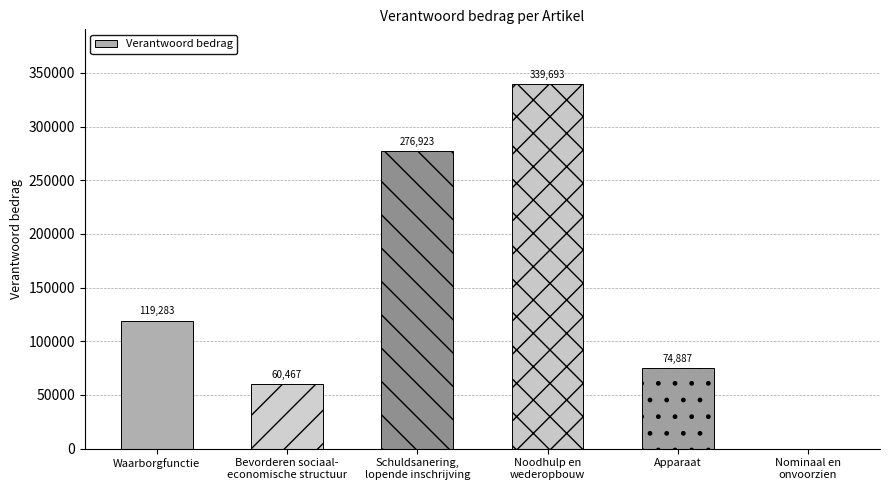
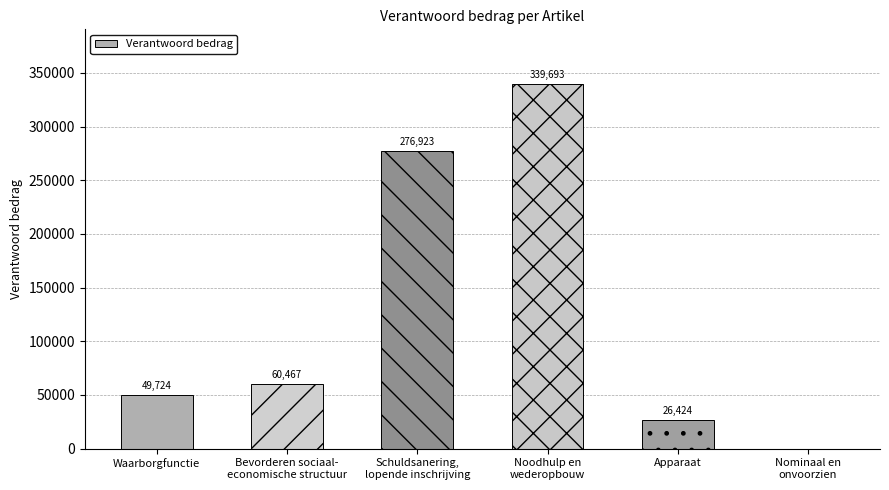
Waarborgfunctie: 119,283 -> 49,724
Apparaat: 74,887 -> 26,424
